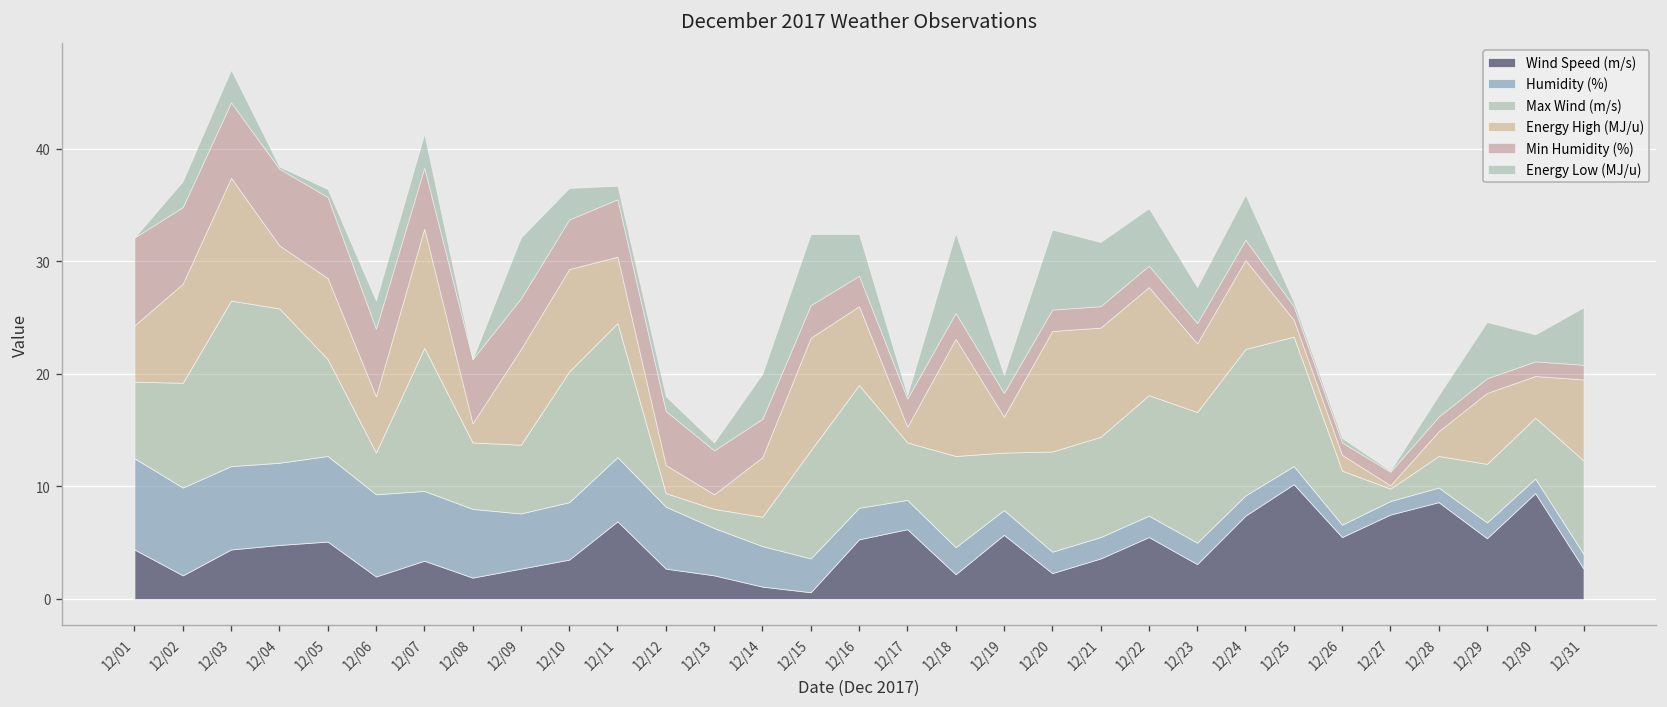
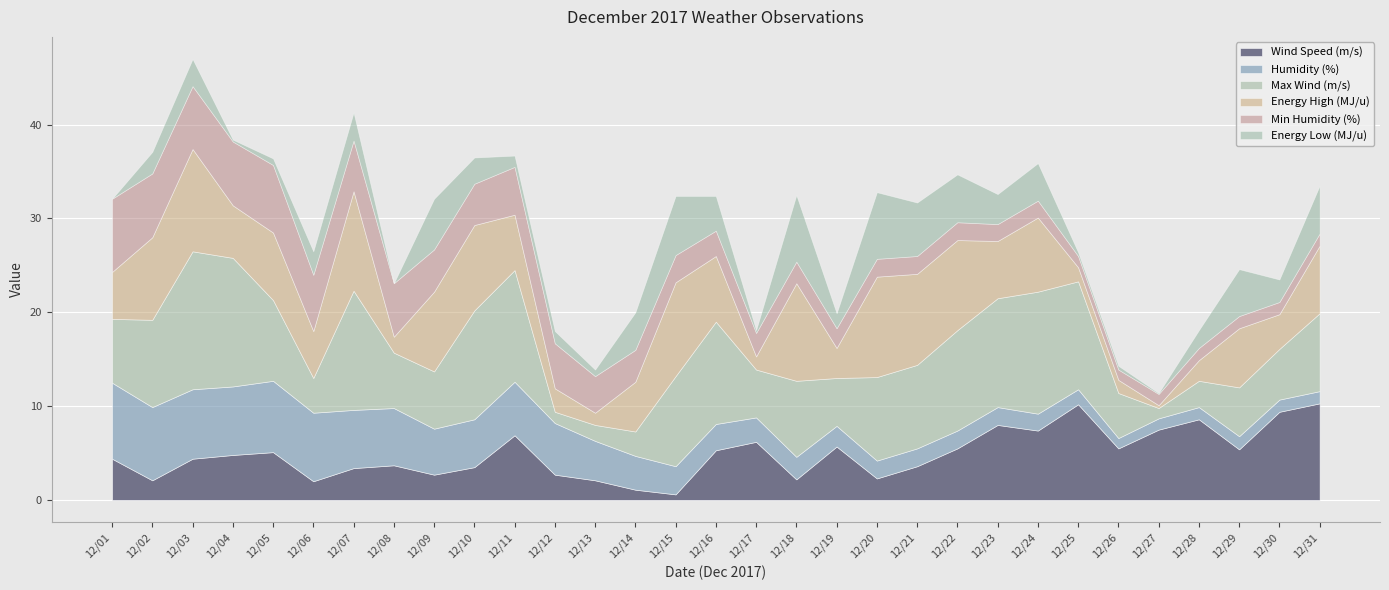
Wind Speed (m/s), 12/08: 2 -> 4
Wind Speed (m/s), 12/23: 3 -> 8
Wind Speed (m/s), 12/31: 3 -> 10
